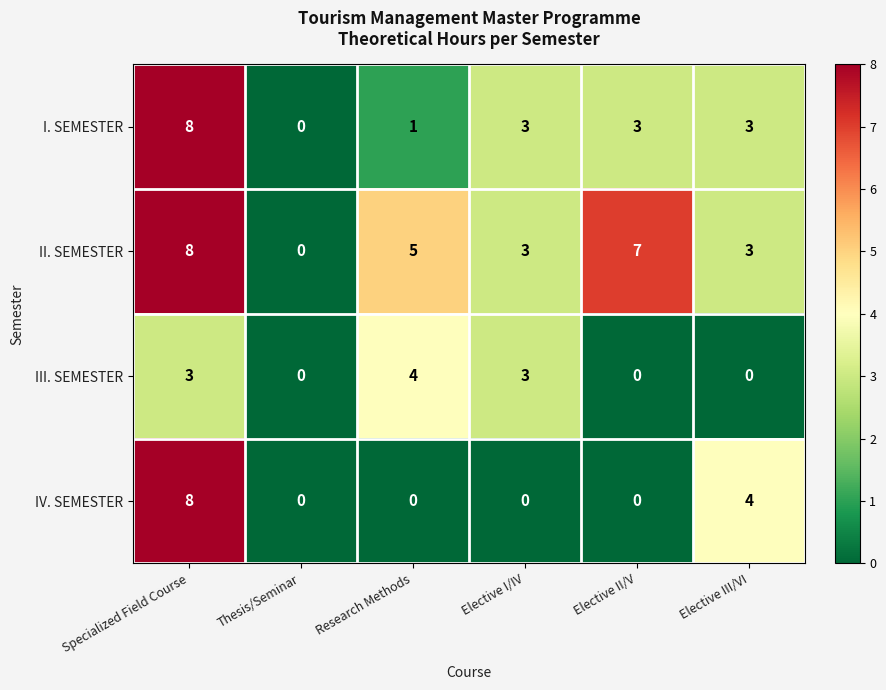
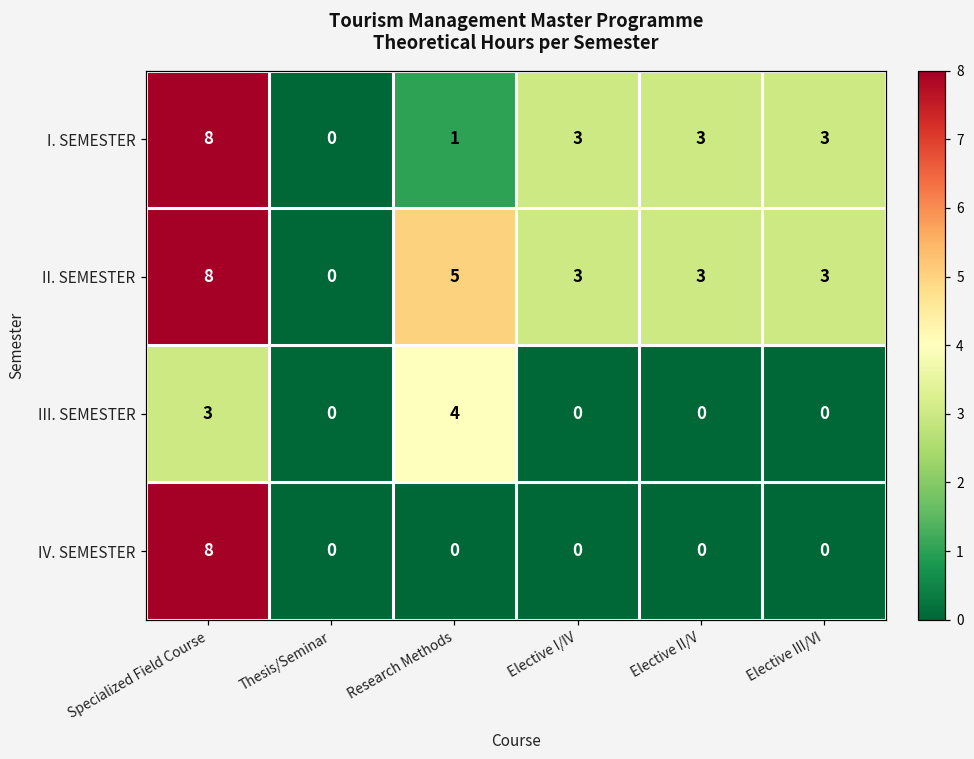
II. SEMESTER, Elective II/V: 7 -> 3
III. SEMESTER, Elective I/IV: 3 -> 0
IV. SEMESTER, Elective III/VI: 4 -> 0
